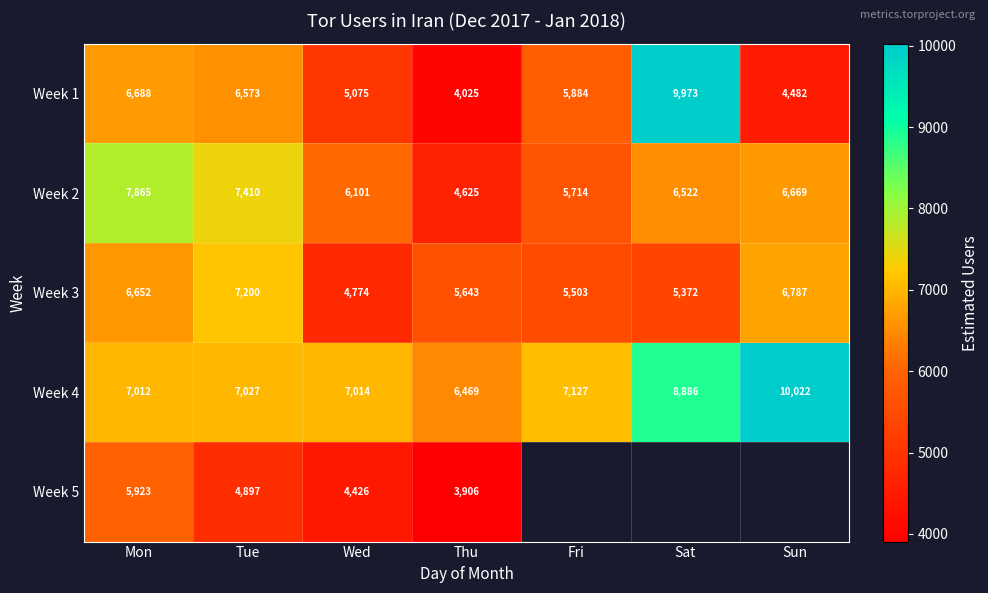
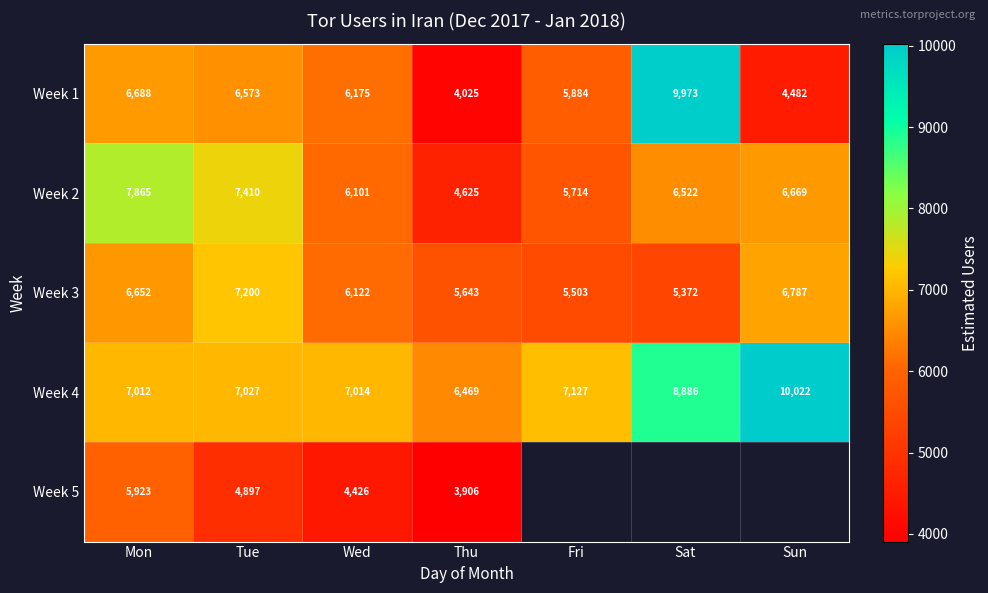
Week 1, Wed: 5,075 -> 6,175
Week 3, Wed: 4,774 -> 6,122
